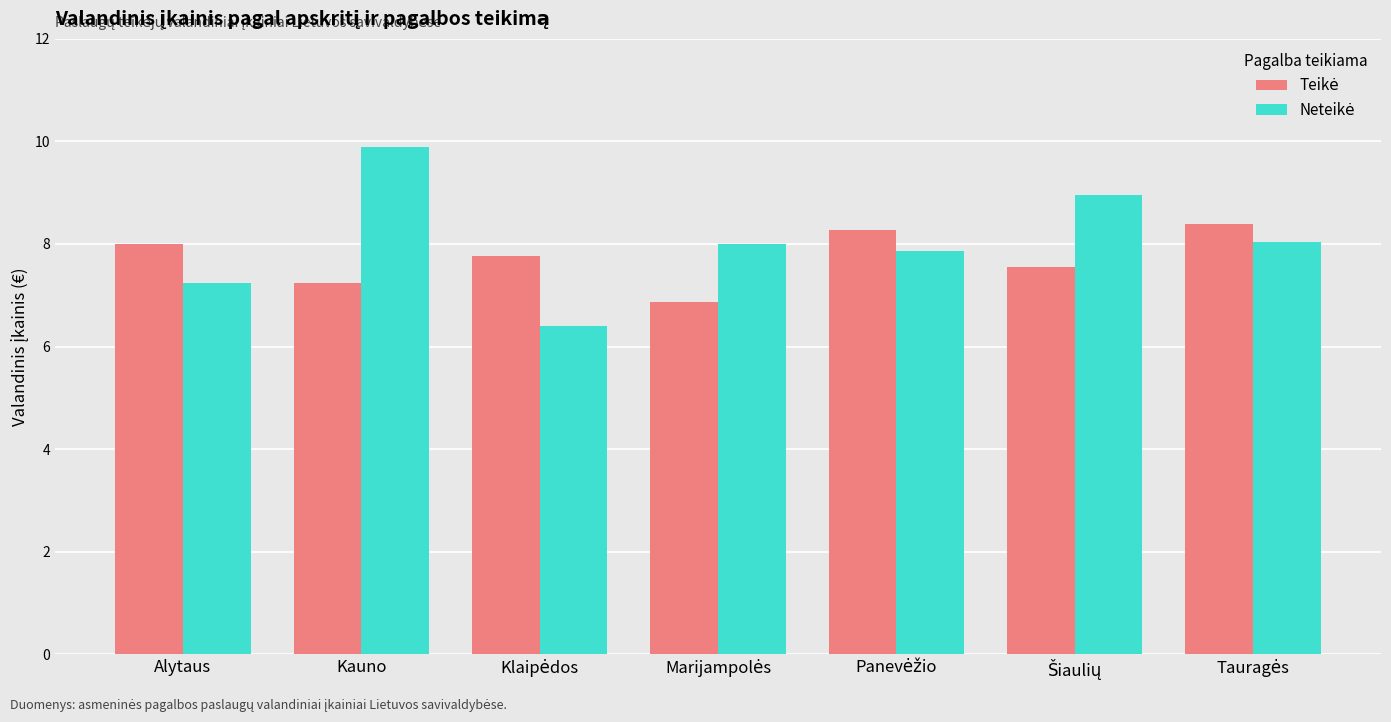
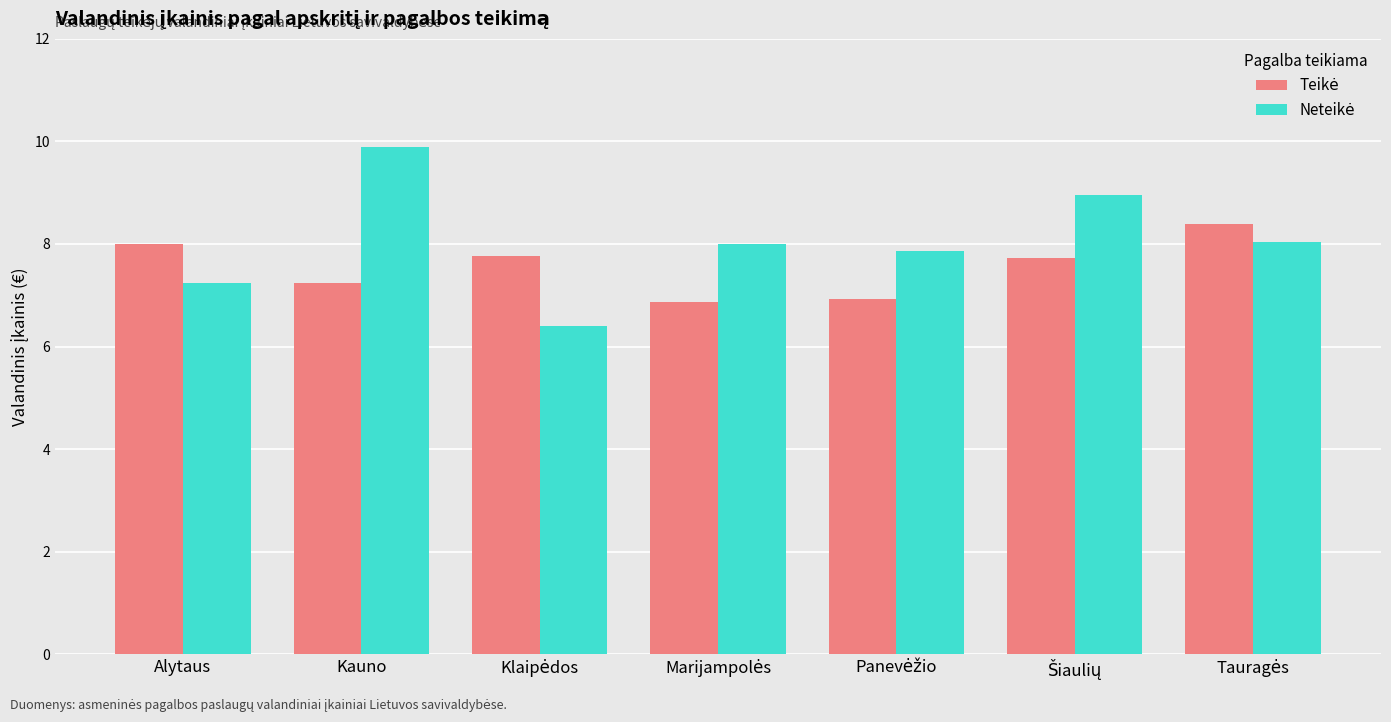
Teikė, Panevėžio: 8.3 -> 6.9
Teikė, Šiaulių: 7.6 -> 7.7
